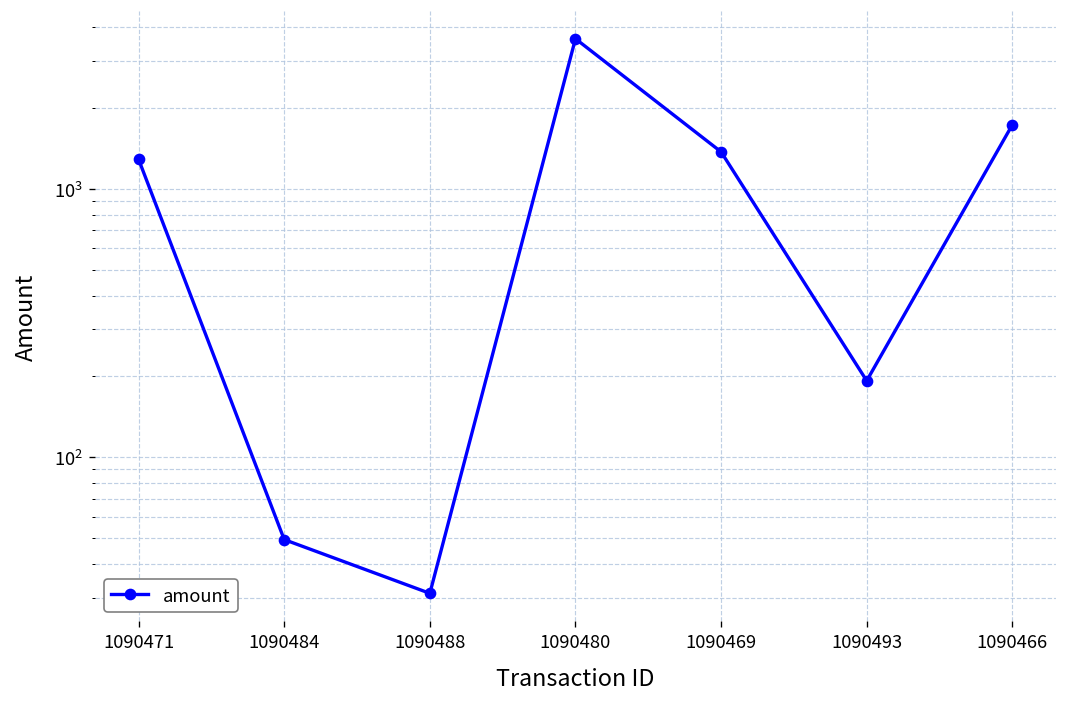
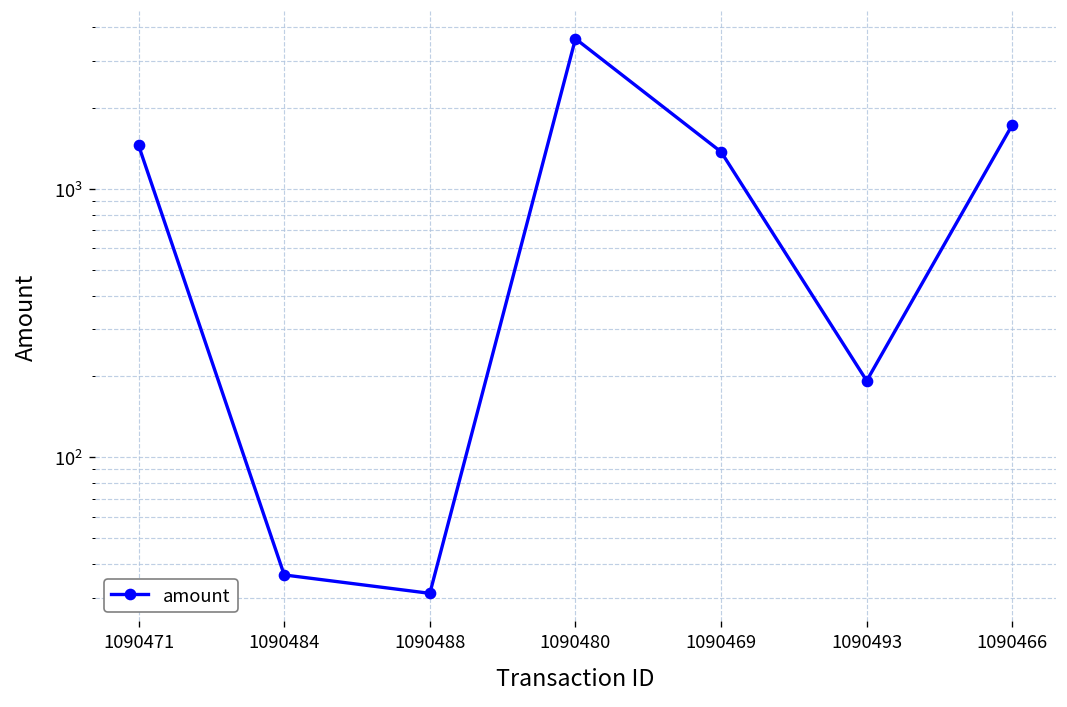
1090471: 1300 -> 1500
1090484: 49 -> 36
